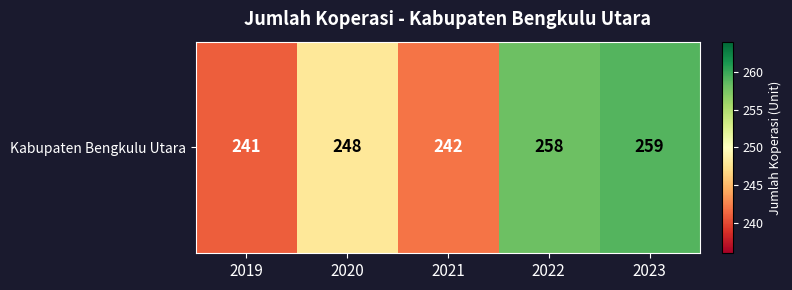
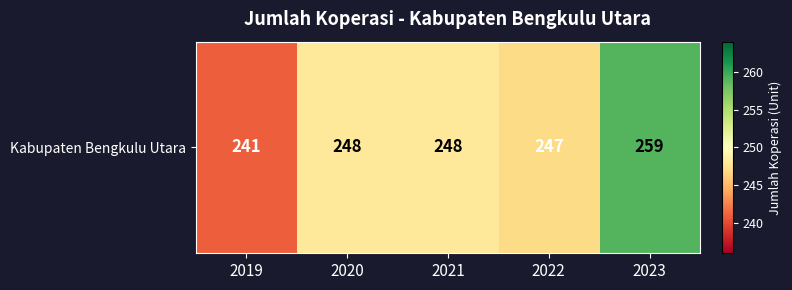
Kabupaten Bengkulu Utara, 2021: 242 -> 248
Kabupaten Bengkulu Utara, 2022: 258 -> 247
